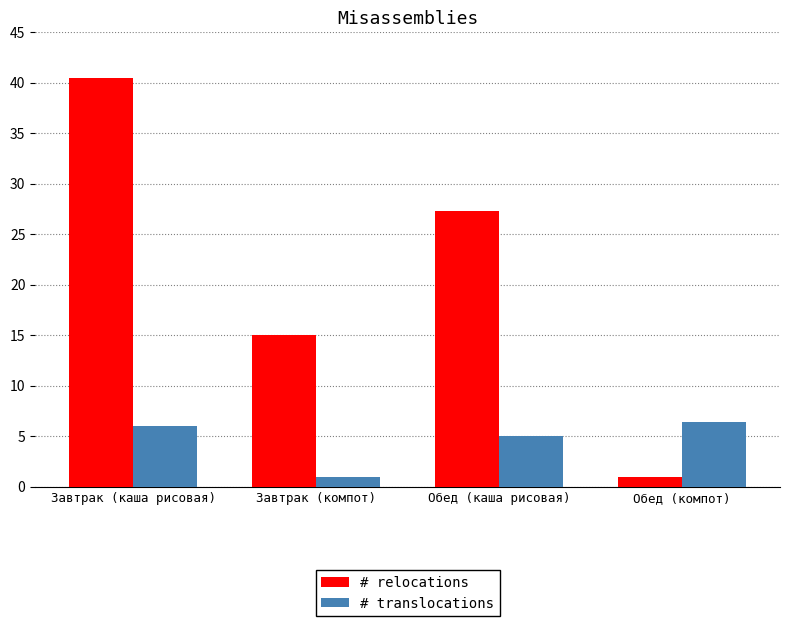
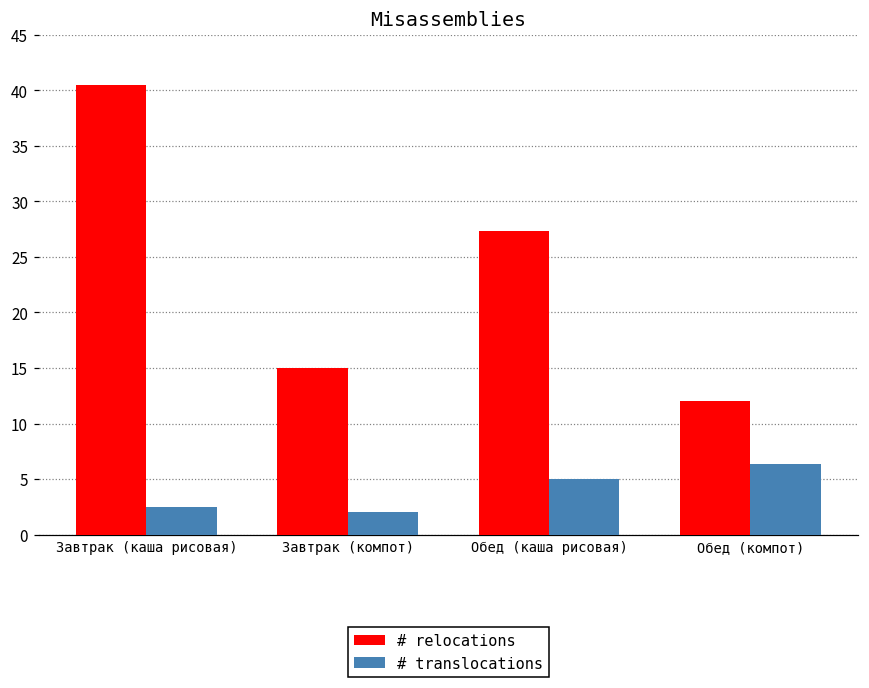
# translocations, Завтрак (каша рисовая): 6.0 -> 2.5
# translocations, Завтрак (компот): 1 -> 2
# relocations, Обед (компот): 1 -> 12
